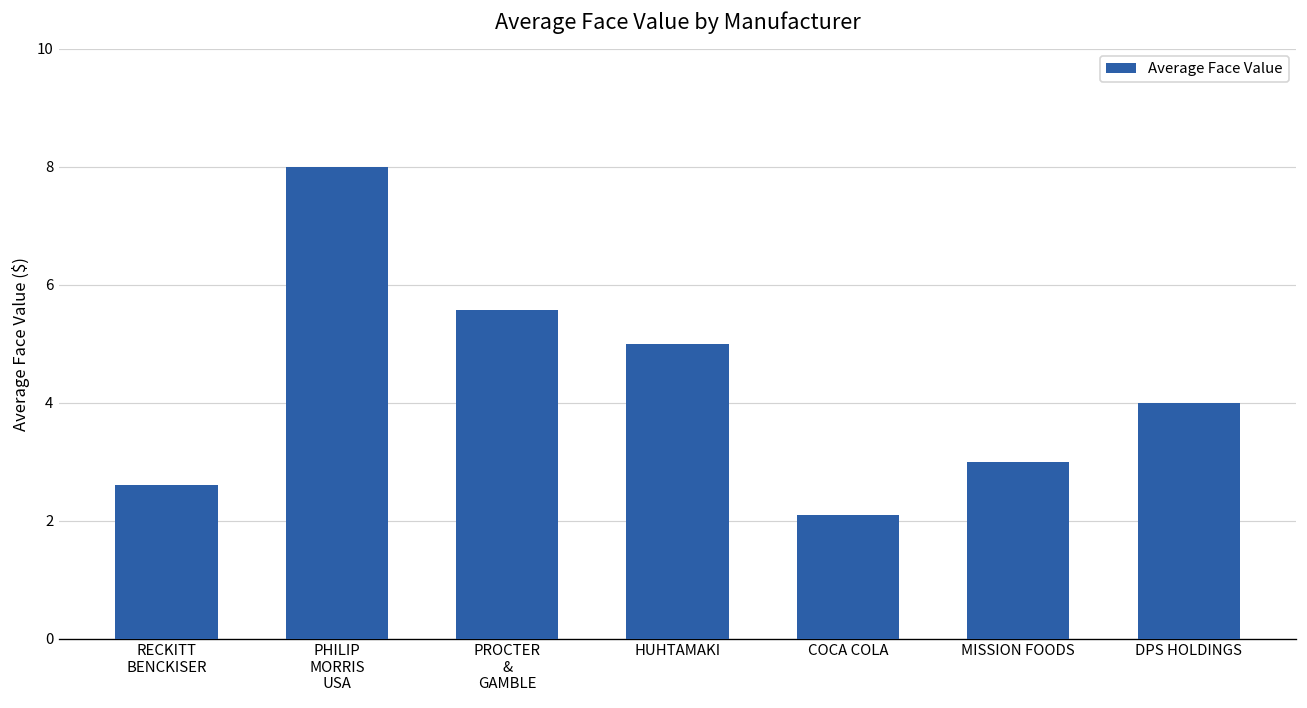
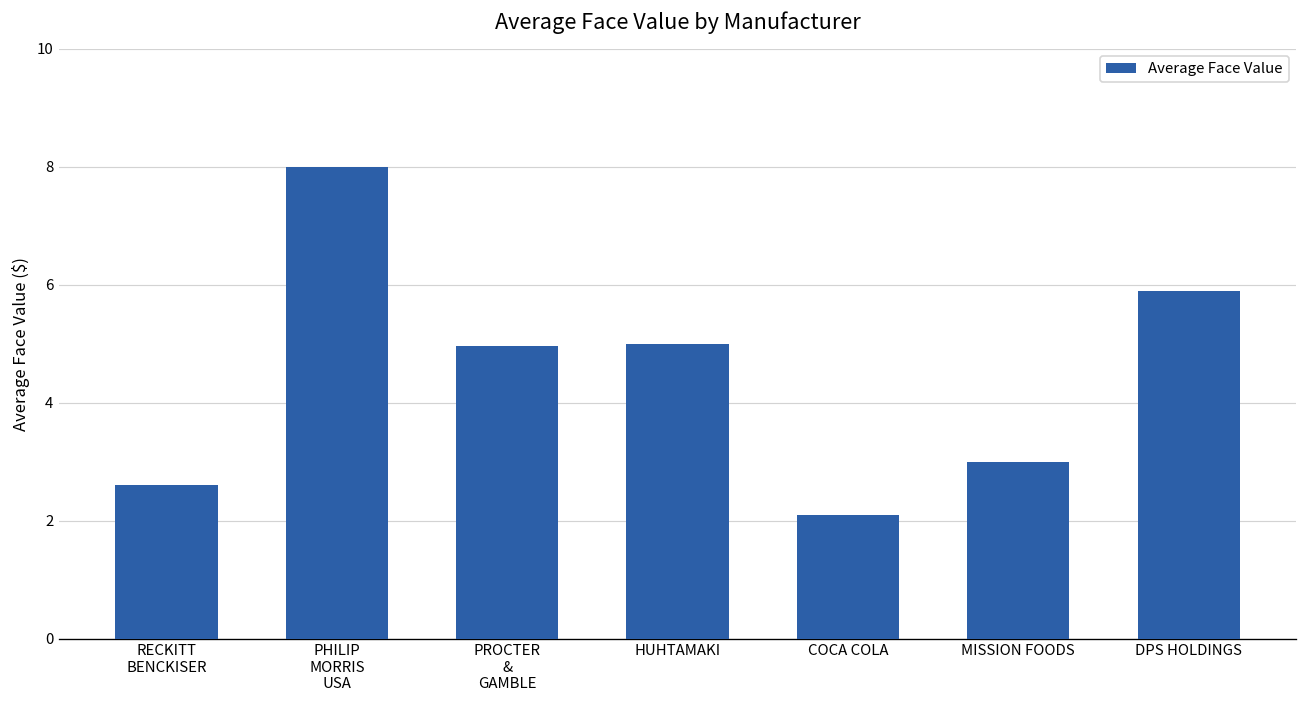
PROCTER & GAMBLE: 5.6 -> 5.0
DPS HOLDINGS: 4.0 -> 5.9
